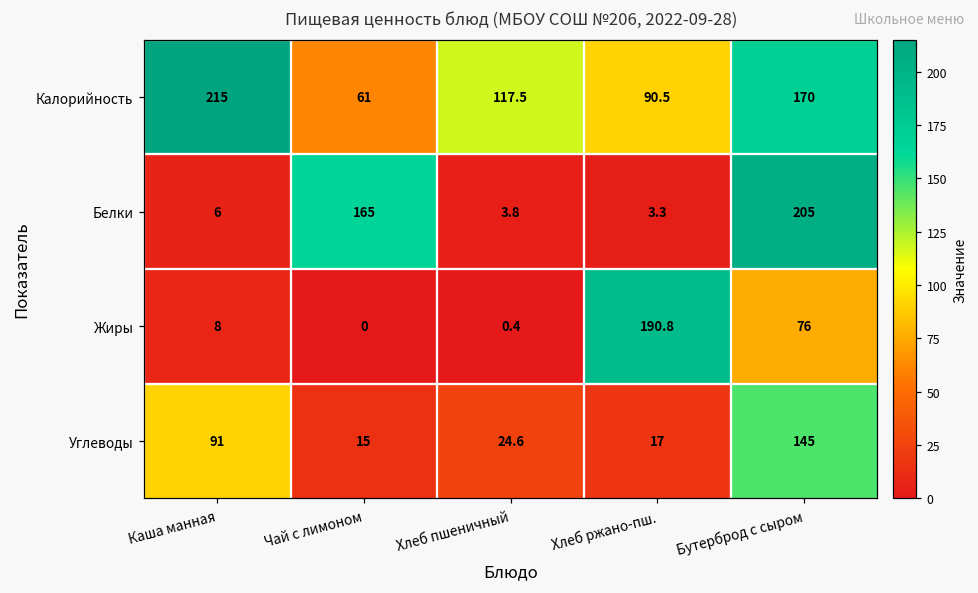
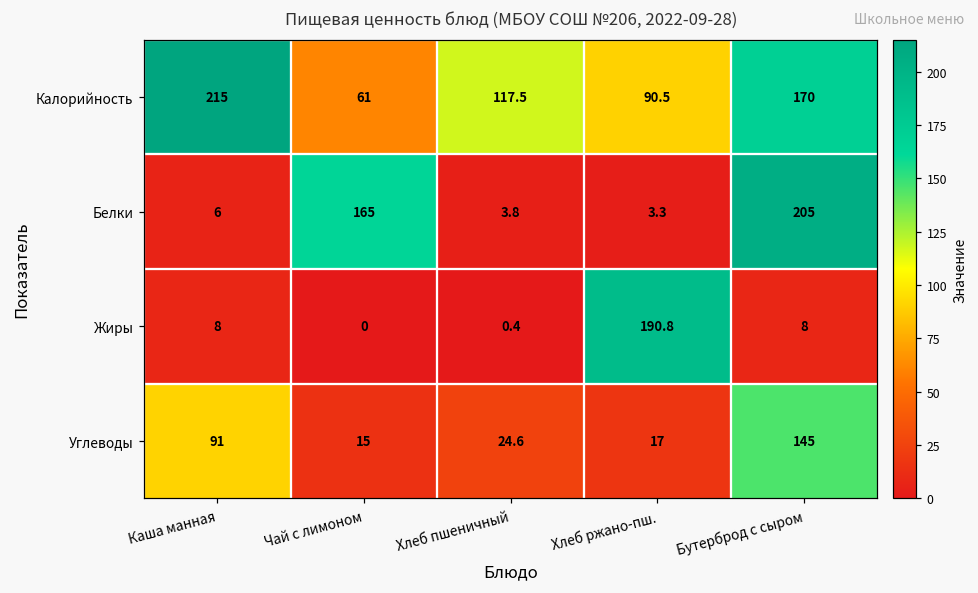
Жиры, Бутерброд с сыром: 76 -> 8
